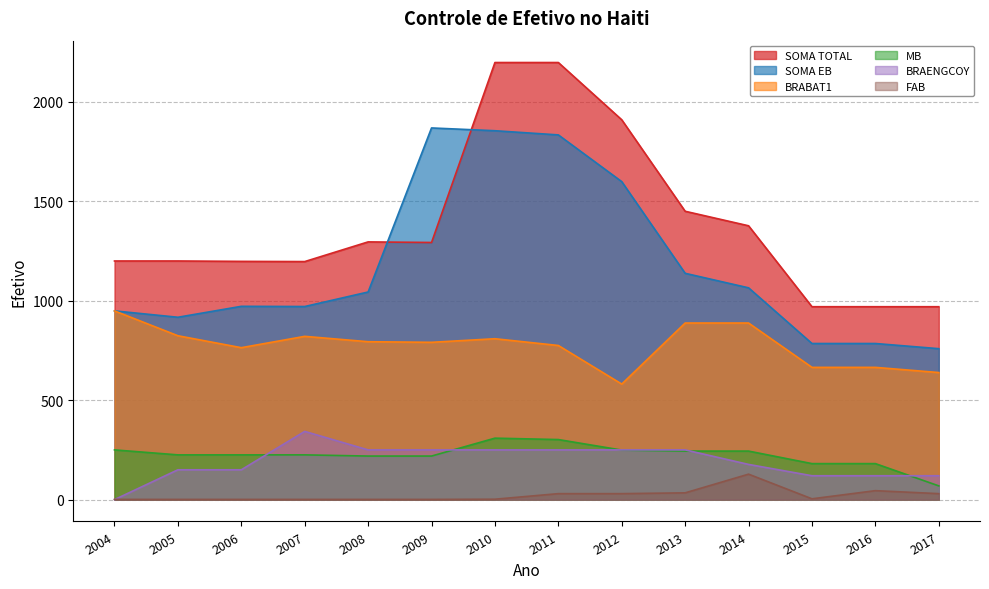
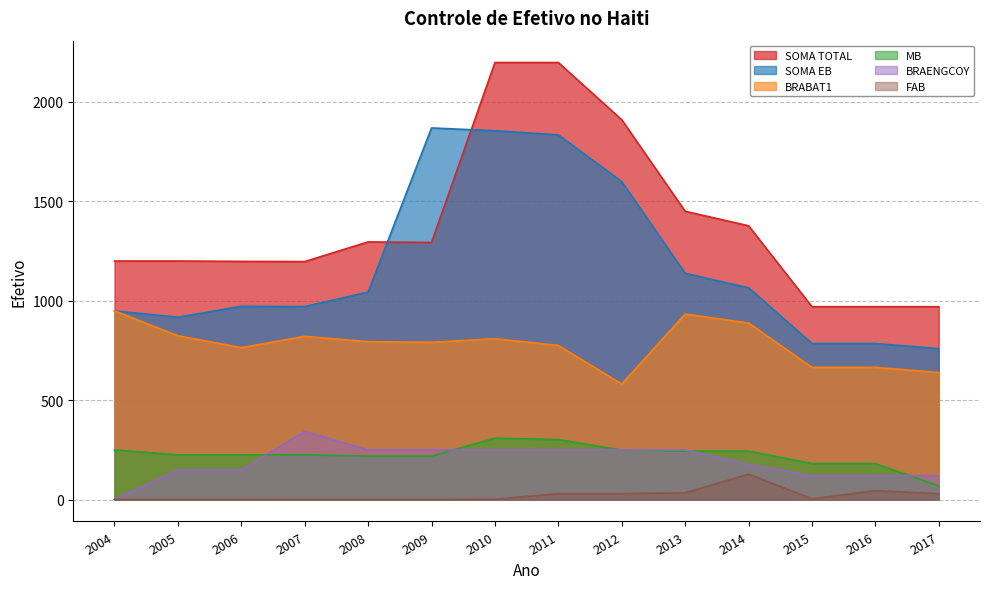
BRABAT1, 2013: 890 -> 930
